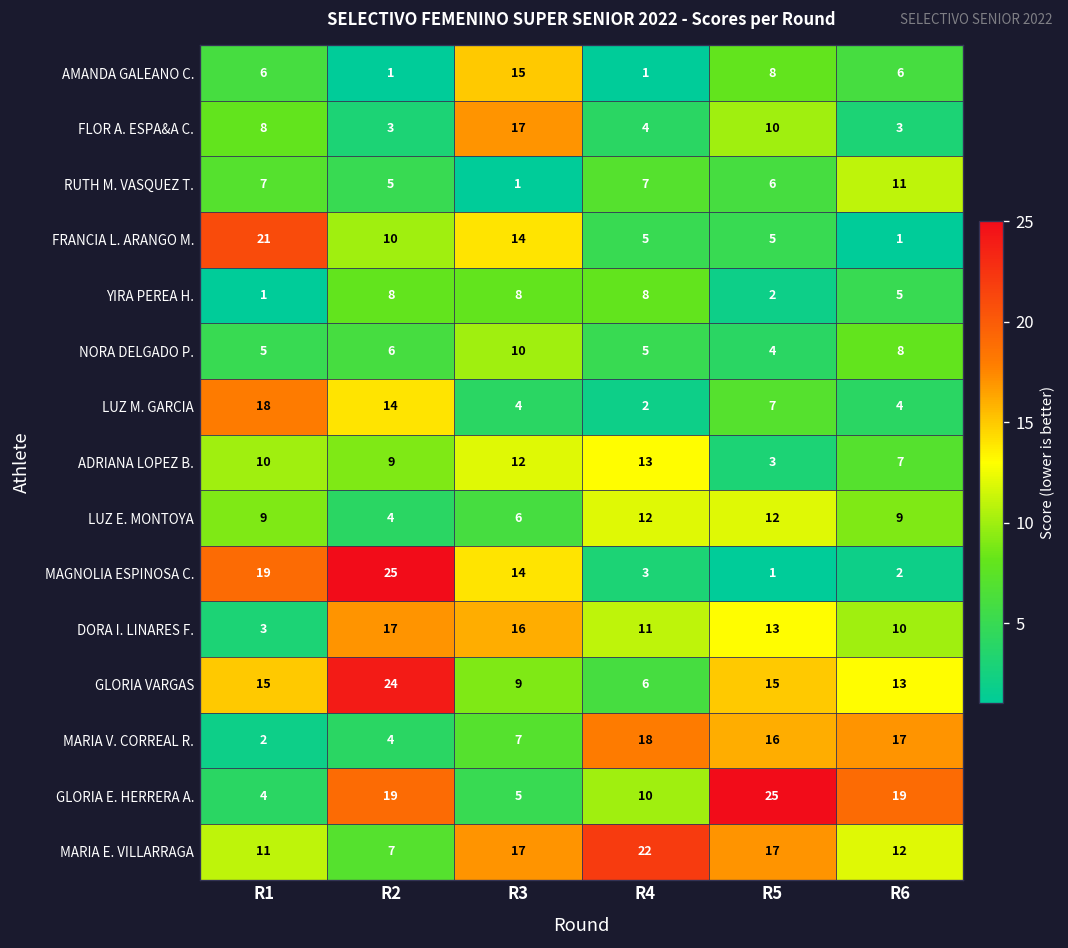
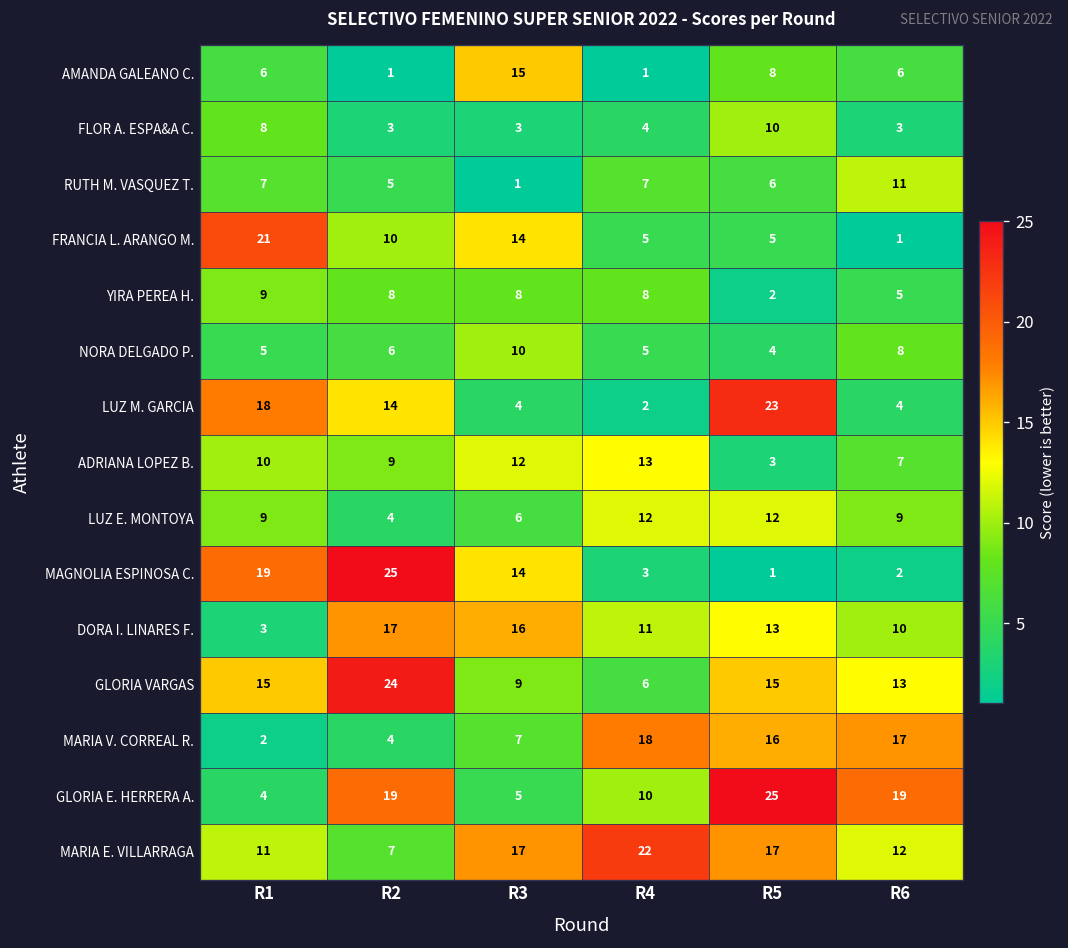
FLOR A. ESPA&A C., R3: 17 -> 3
YIRA PEREA H., R1: 1 -> 9
LUZ M. GARCIA, R5: 7 -> 23
